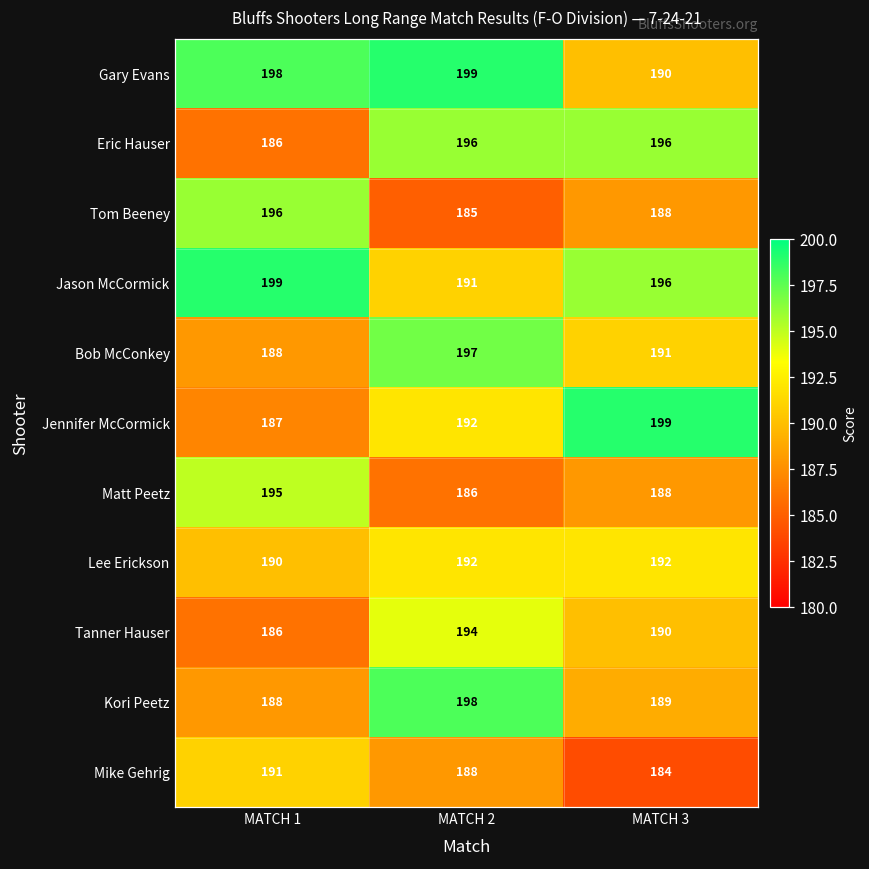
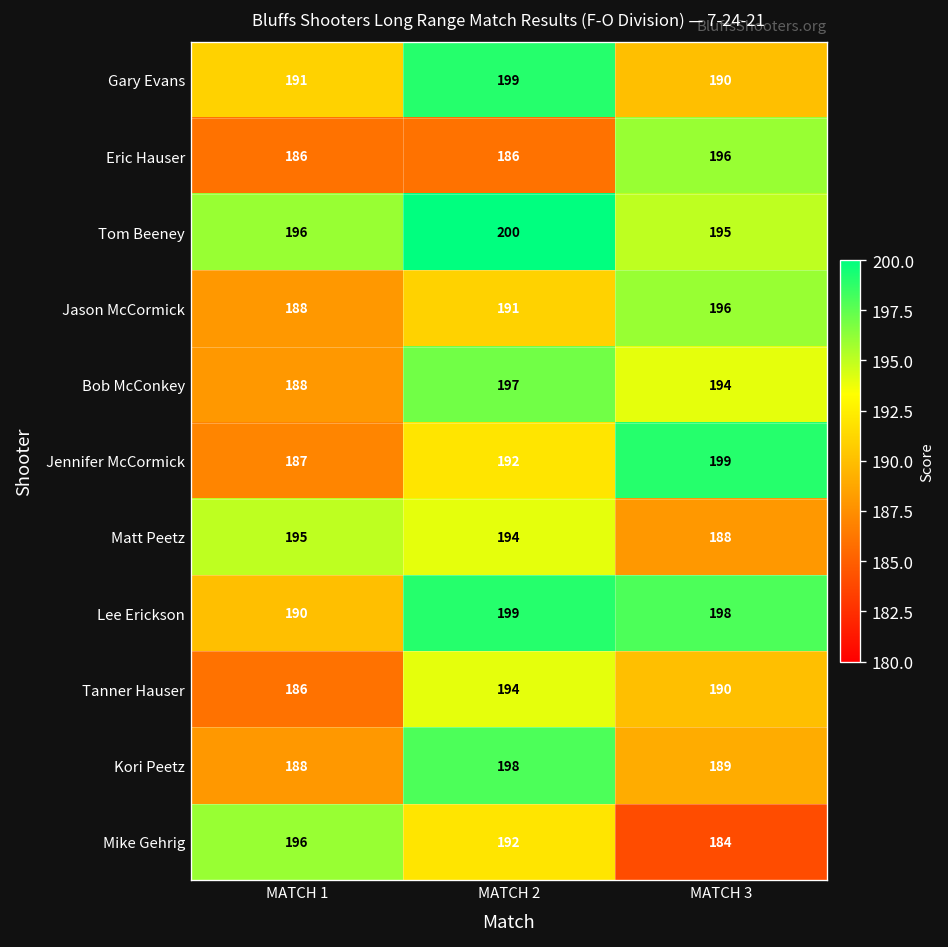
Gary Evans, MATCH 1: 198 -> 191
Eric Hauser, MATCH 2: 196 -> 186
Tom Beeney, MATCH 2: 185 -> 200
Tom Beeney, MATCH 3: 188 -> 195
Jason McCormick, MATCH 1: 199 -> 188
Bob McConkey, MATCH 3: 191 -> 194
Matt Peetz, MATCH 2: 186 -> 194
Lee Erickson, MATCH 2: 192 -> 199
Lee Erickson, MATCH 3: 192 -> 198
Mike Gehrig, MATCH 1: 191 -> 196
Mike Gehrig, MATCH 2: 188 -> 192
